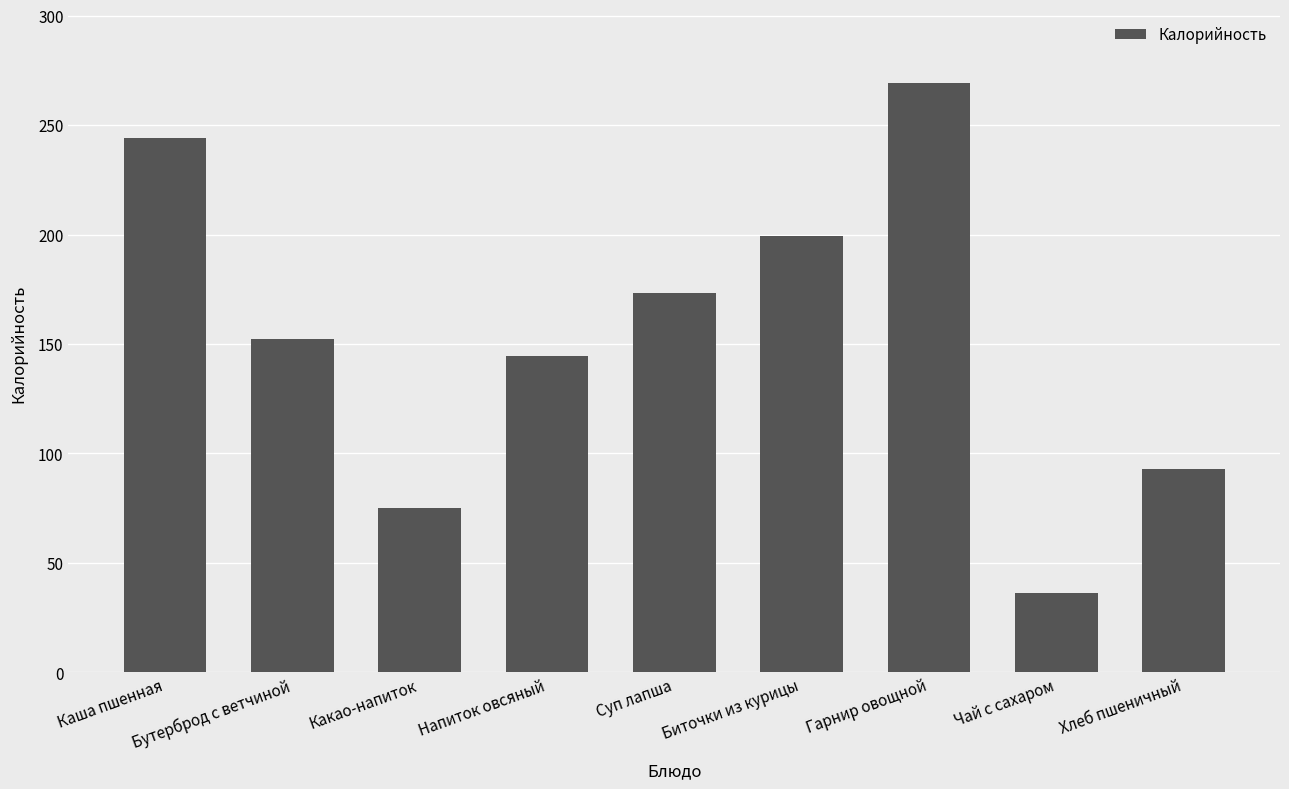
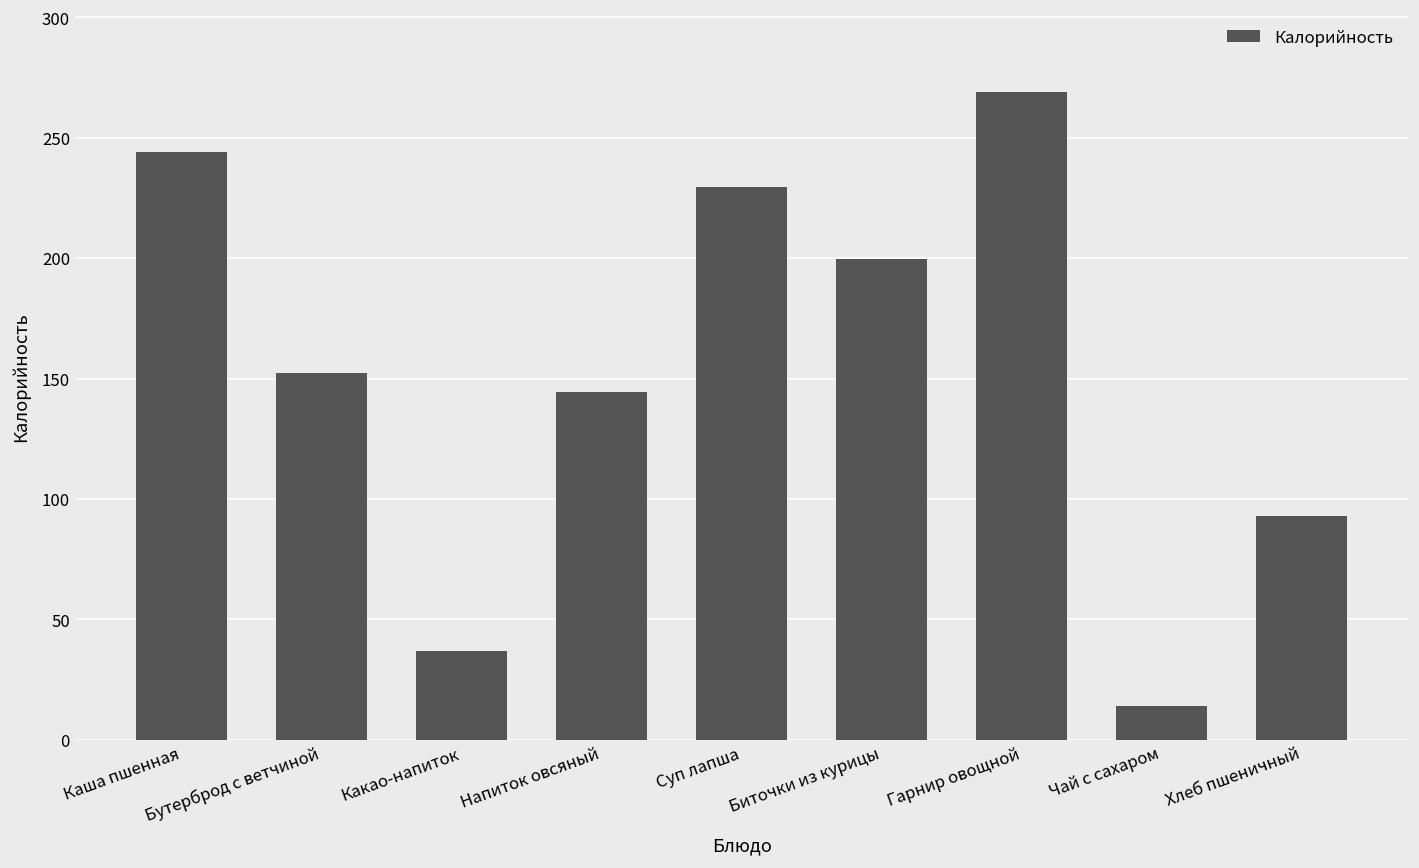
Какао-напиток: 75 -> 37
Суп лапша: 173 -> 229
Чай с сахаром: 36 -> 14
